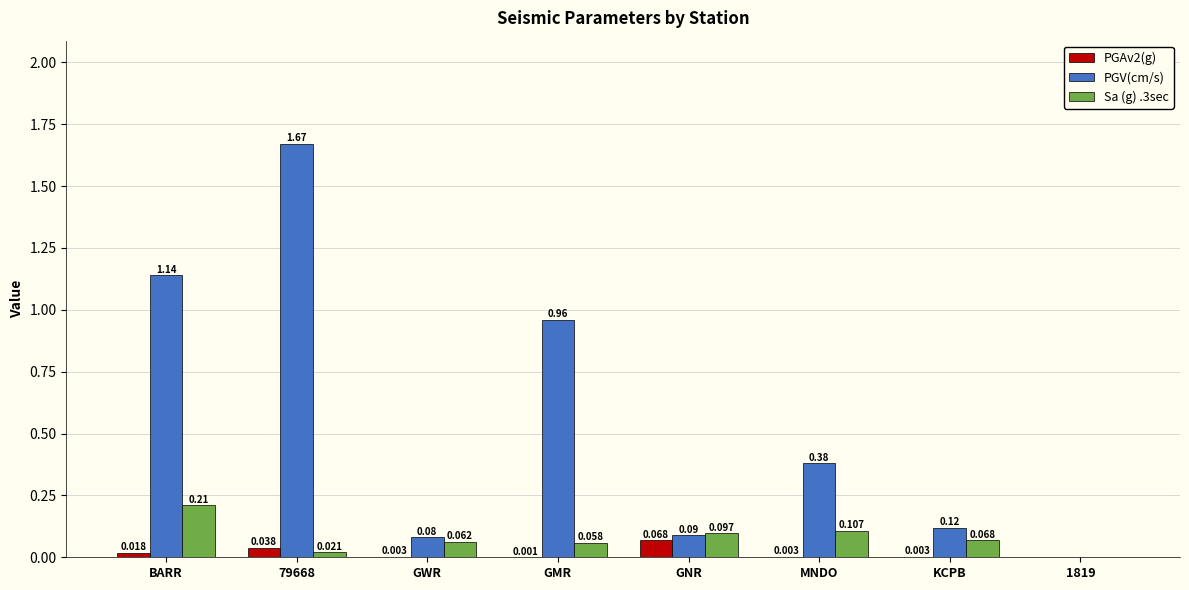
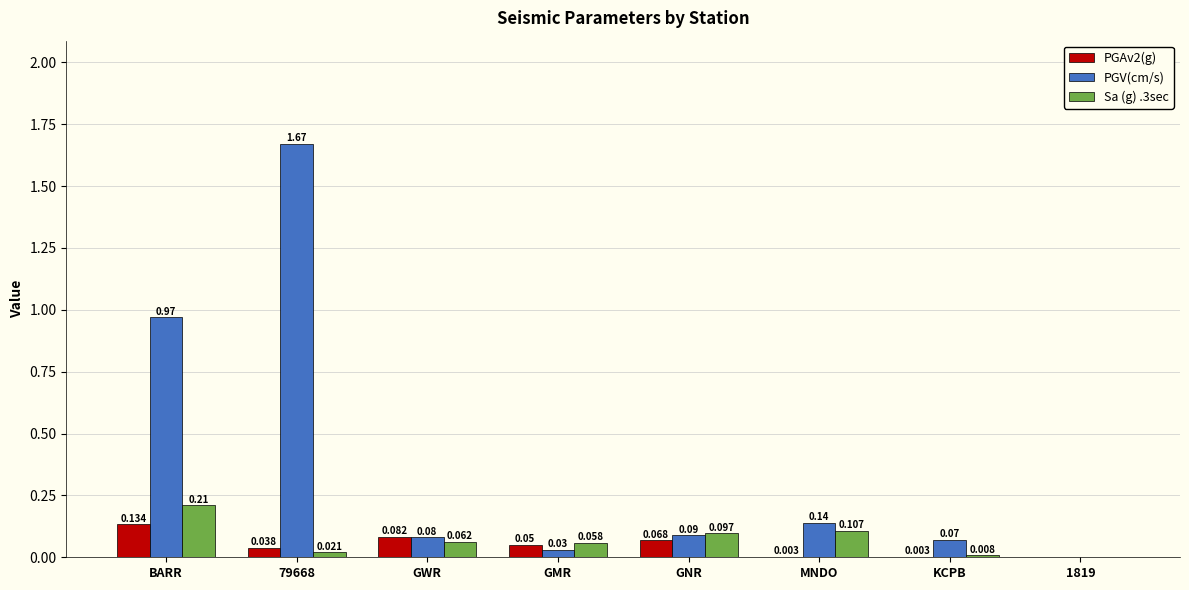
PGAv2(g), BARR: 0.018 -> 0.134
PGV(cm/s), BARR: 1.14 -> 0.97
PGAv2(g), GWR: 0.003 -> 0.082
PGAv2(g), GMR: 0.001 -> 0.05
PGV(cm/s), GMR: 0.96 -> 0.03
PGV(cm/s), MNDO: 0.38 -> 0.14
PGV(cm/s), KCPB: 0.12 -> 0.07
Sa (g) .3sec, KCPB: 0.068 -> 0.008
